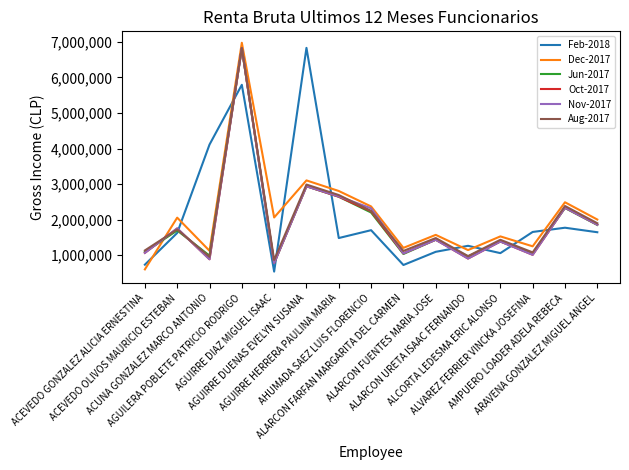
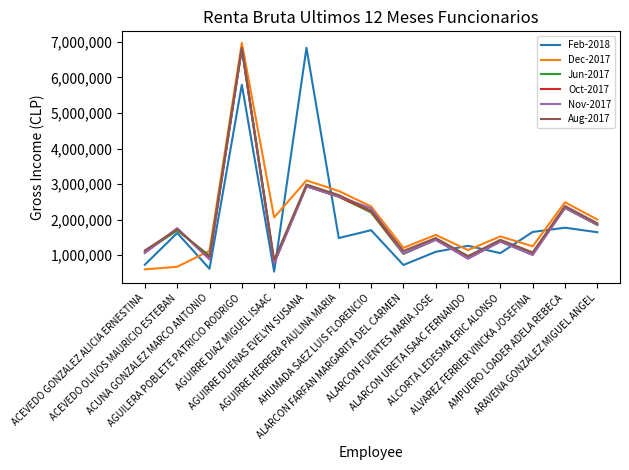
Dec-2017, ACEVEDO OLIVOS MAURICIO ESTEBAN: 2,100,000 -> 700,000
Feb-2018, ACUNA GONZALEZ MARCO ANTONIO: 4,100,000 -> 600,000
